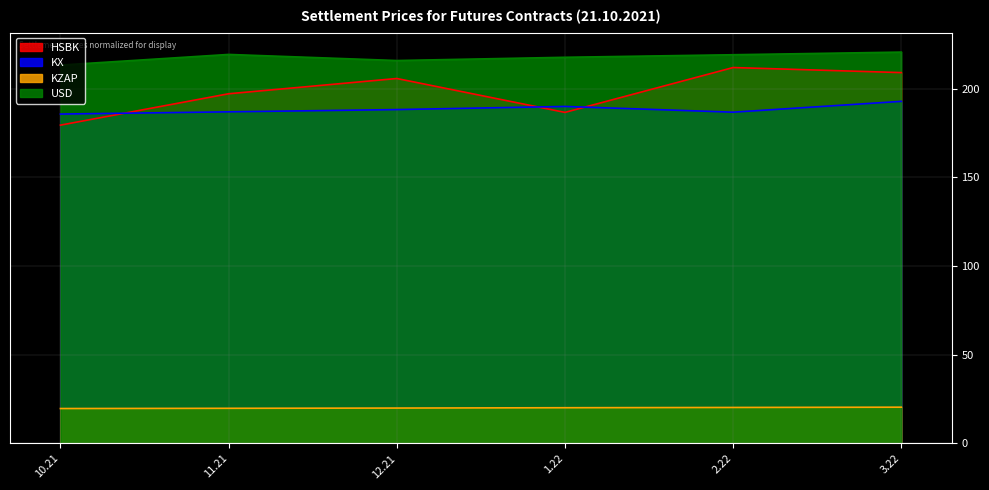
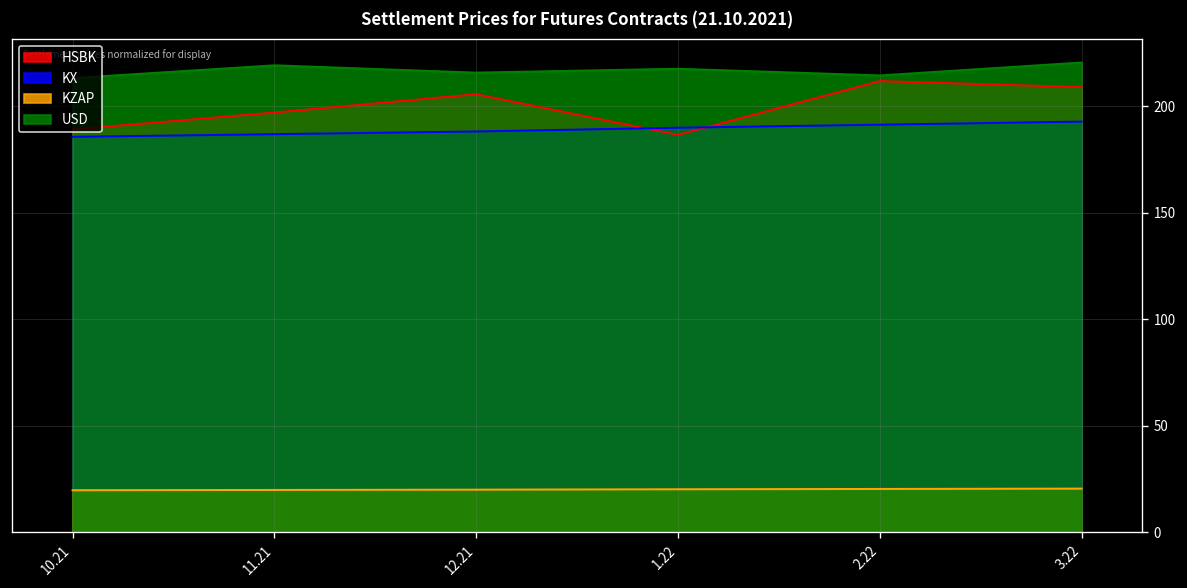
HSBK, 10.21: 179 -> 189
KX, 2.22: 187 -> 191
USD, 2.22: 219 -> 215
